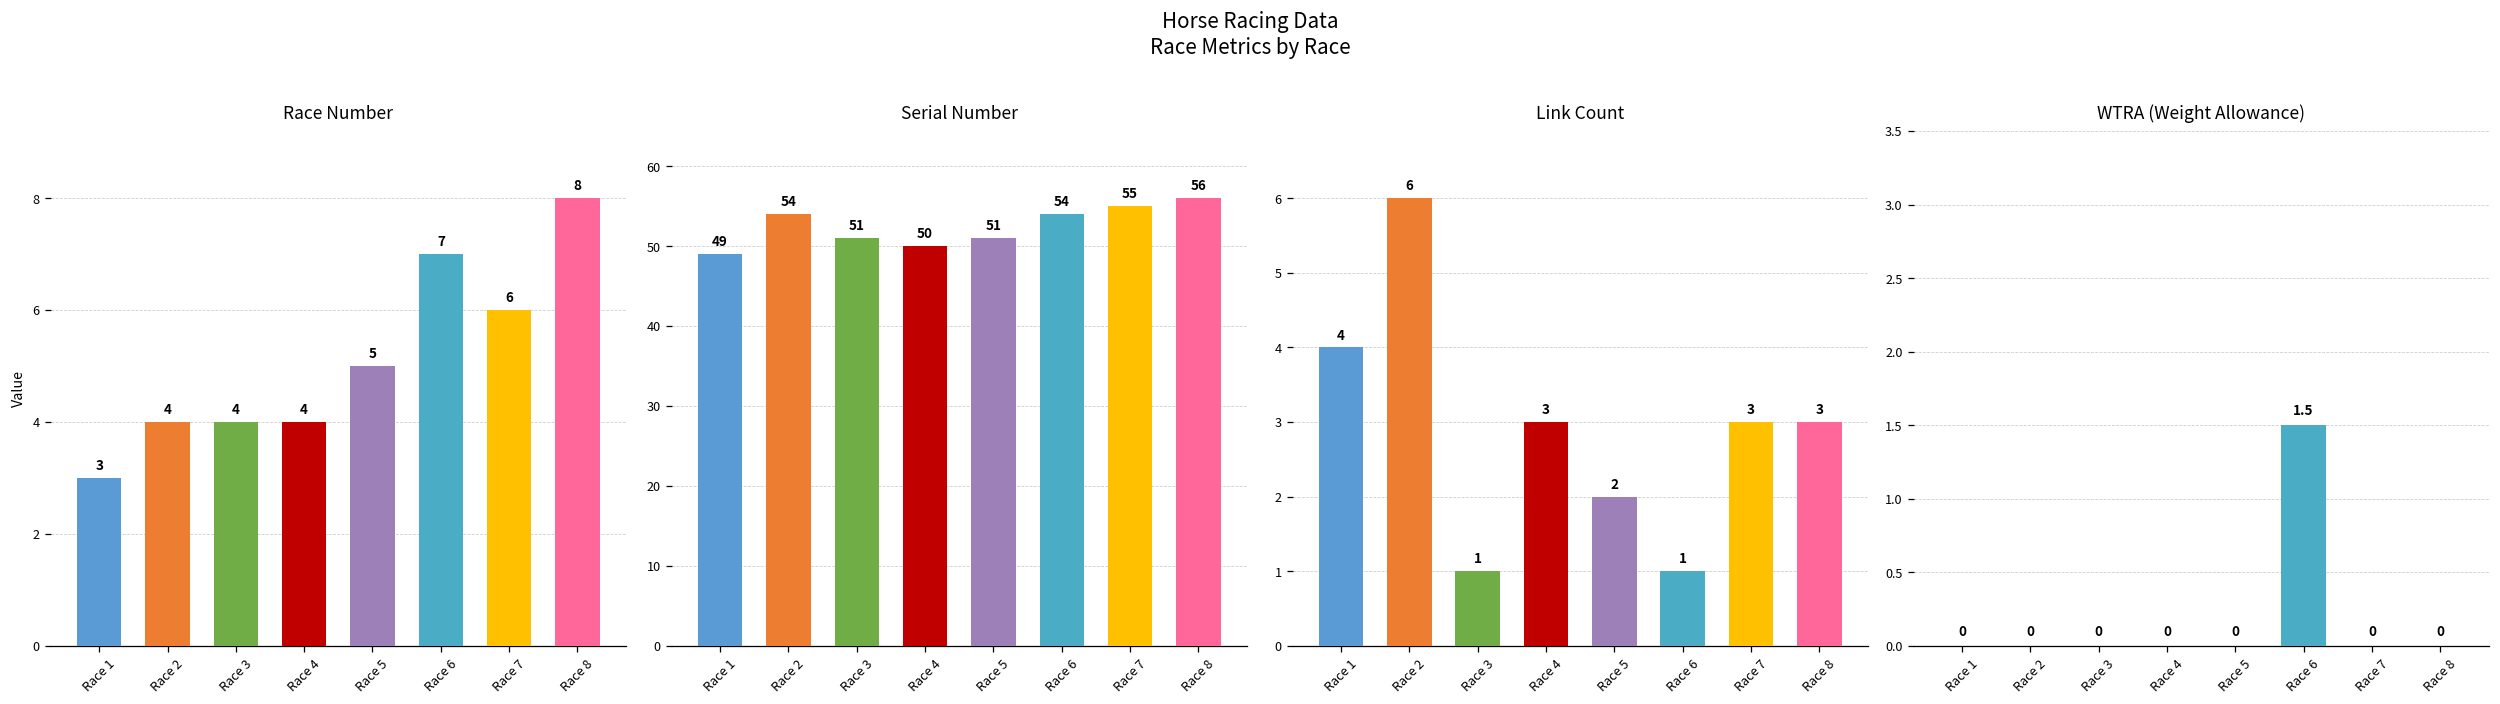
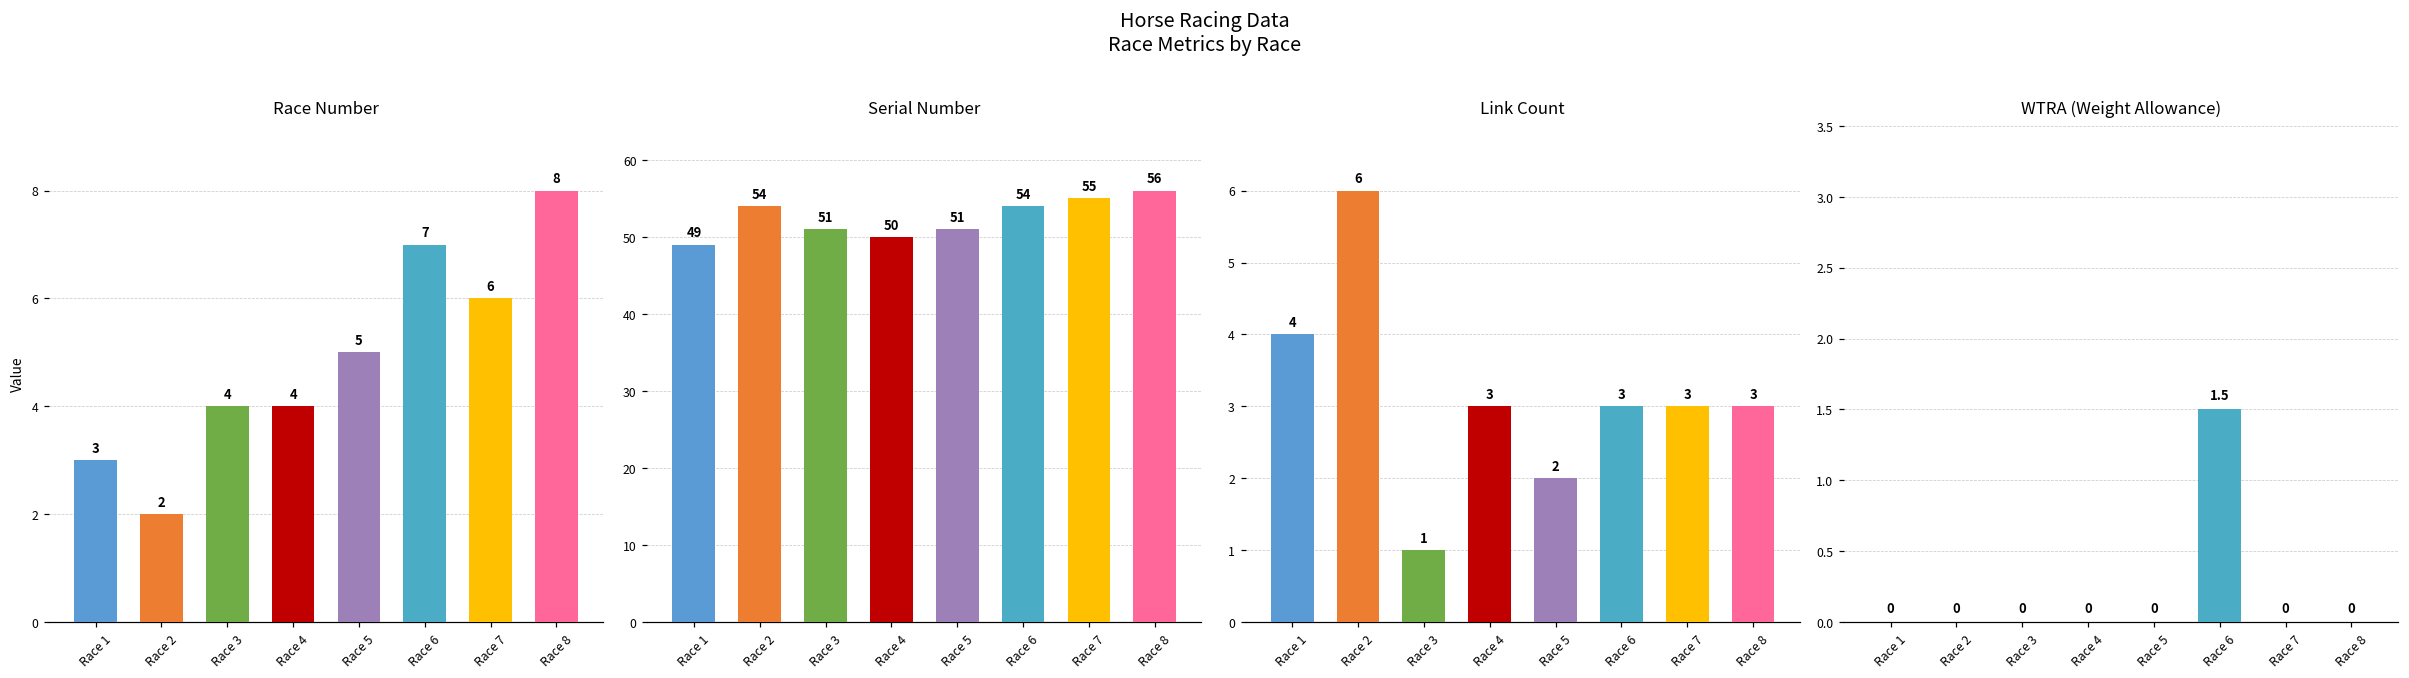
Race Number, Race 2: 4 -> 2
Link Count, Race 6: 1 -> 3
